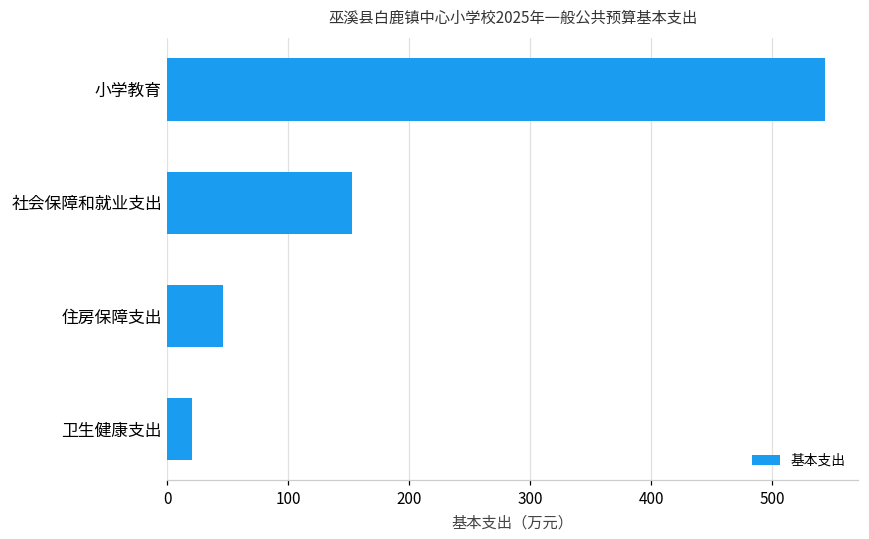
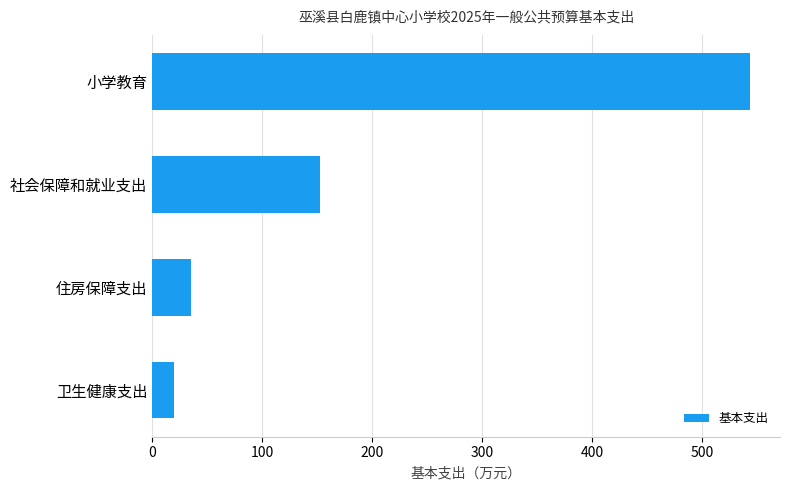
住房保障支出: 46 -> 35
